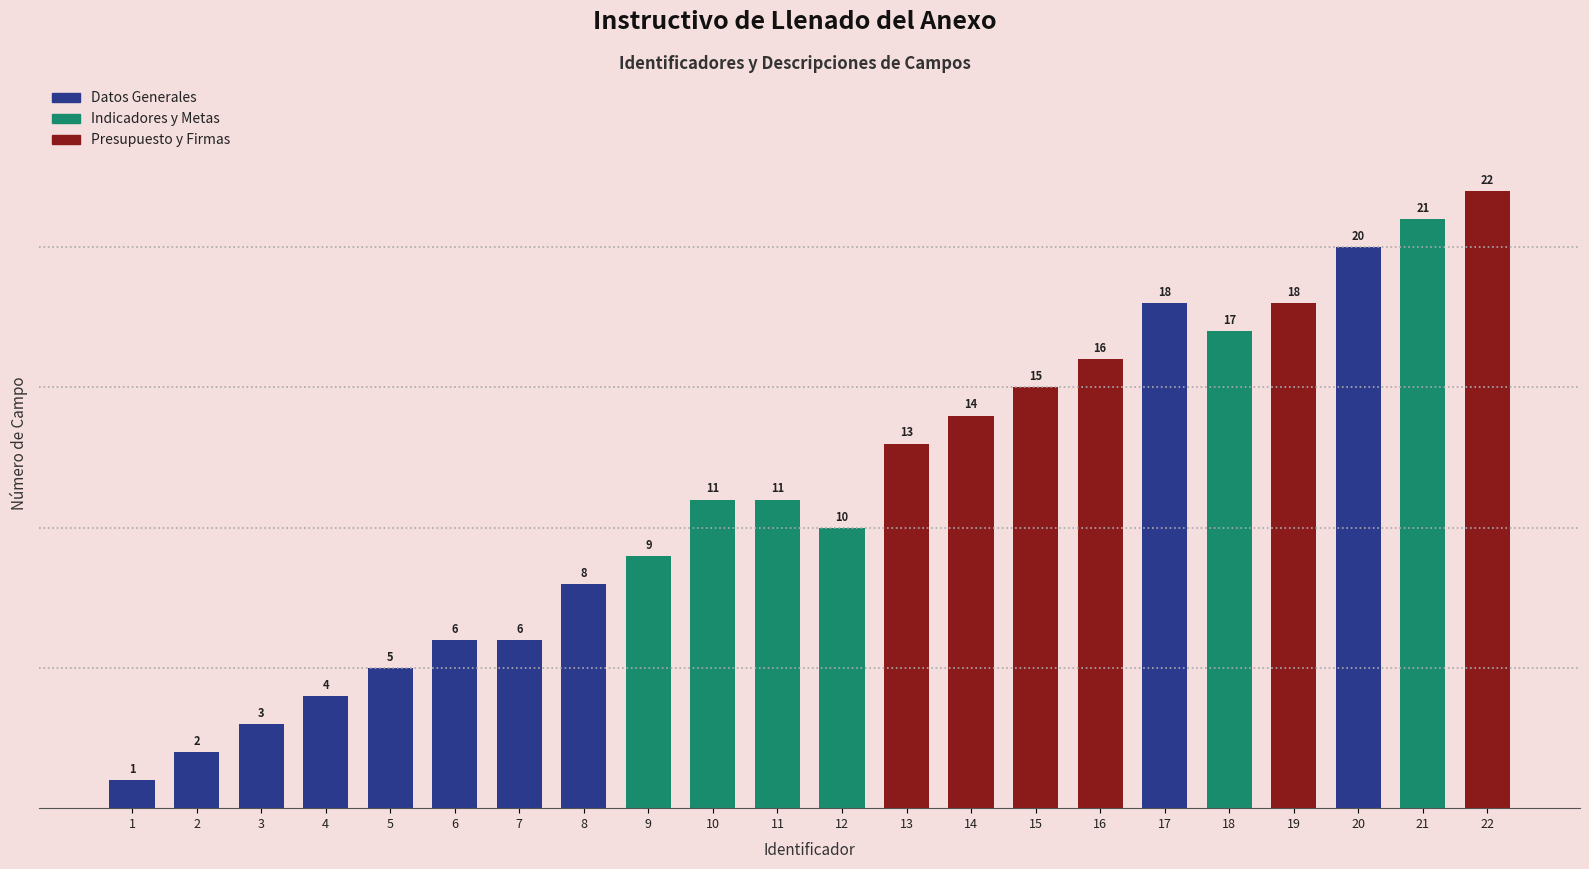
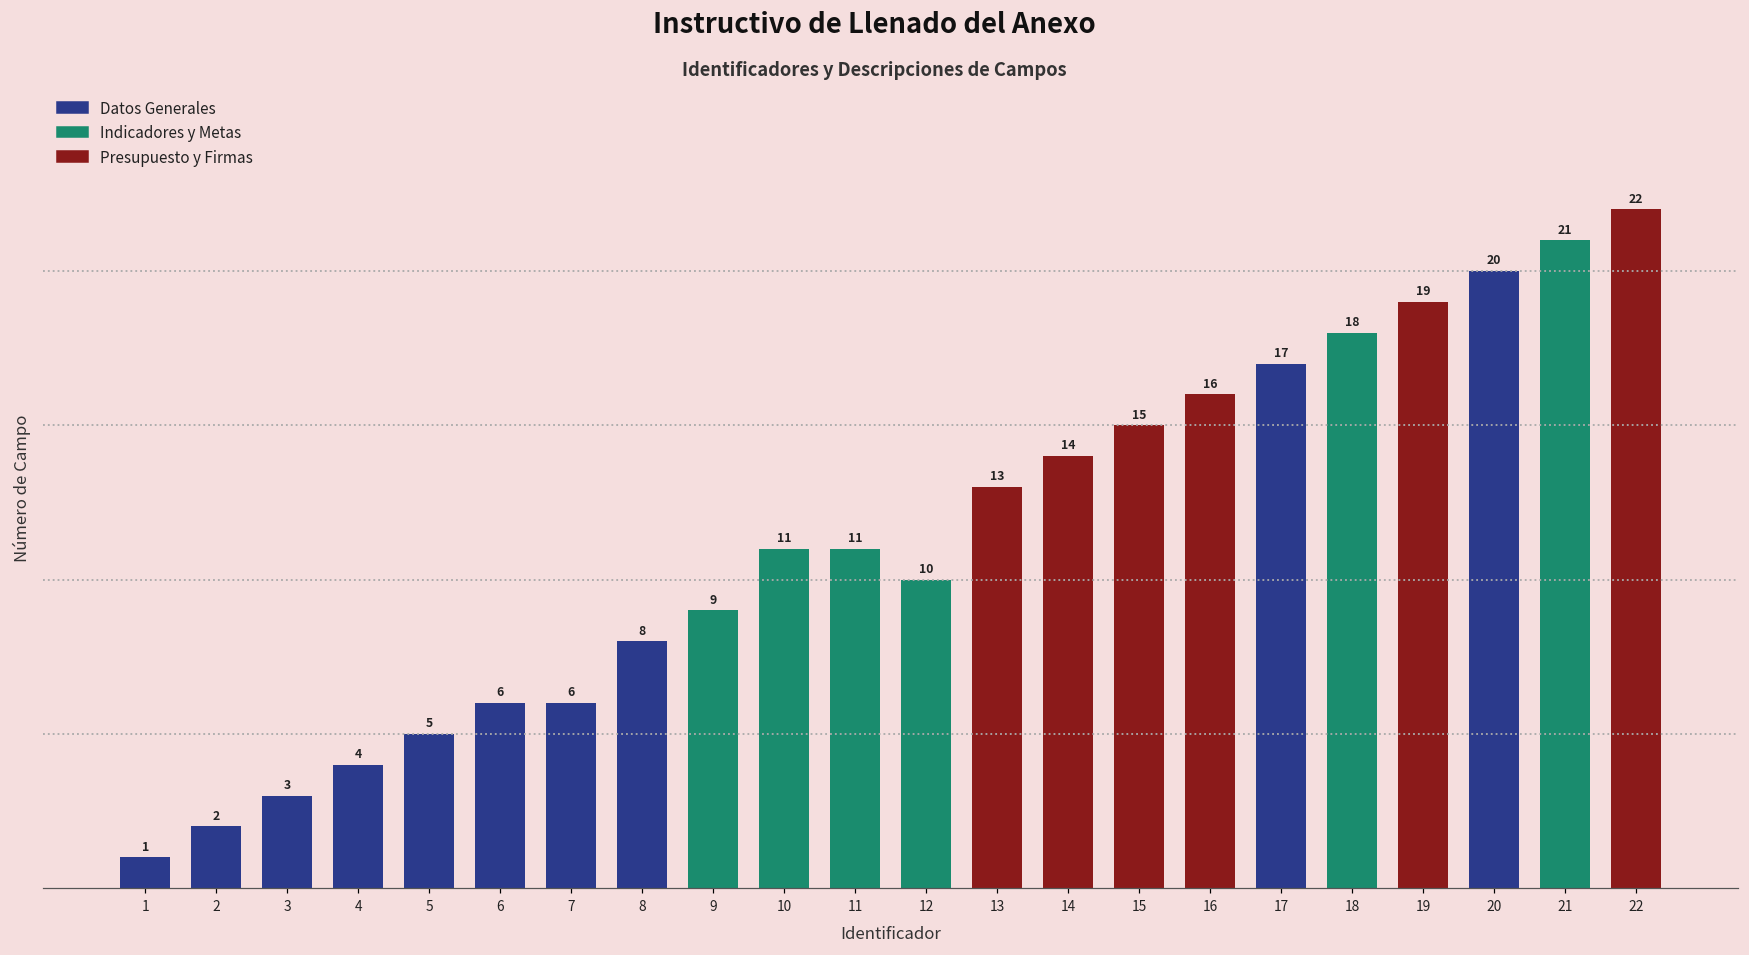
17: 18 -> 17
18: 17 -> 18
19: 18 -> 19
